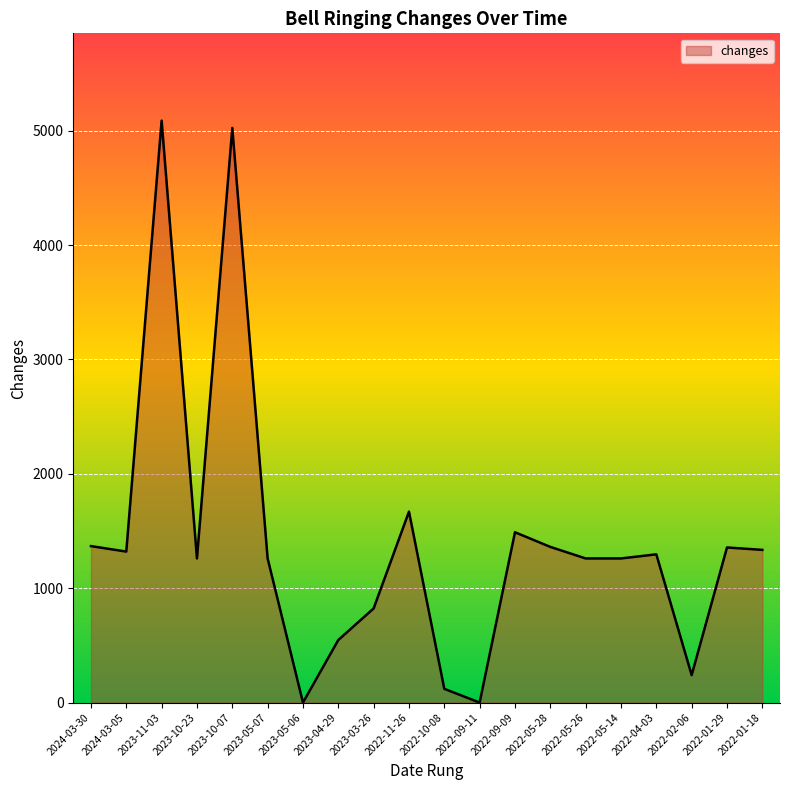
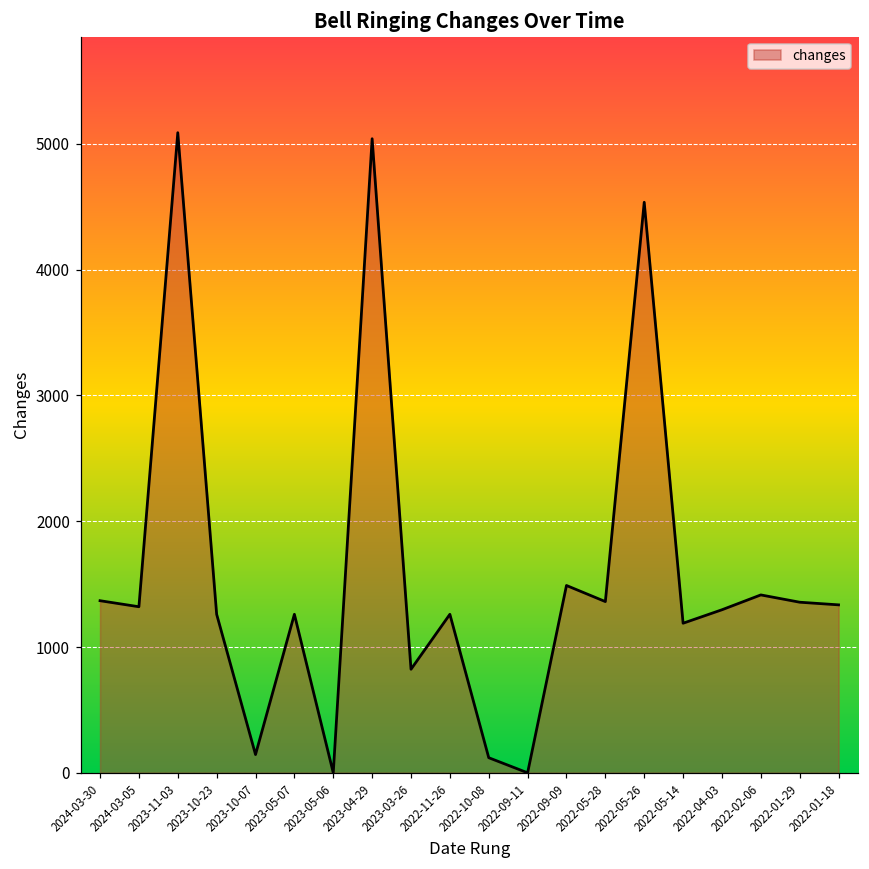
2023-10-07: 5020 -> 150
2023-04-29: 550 -> 5040
2022-11-26: 1670 -> 1260
2022-05-26: 1260 -> 4540
2022-05-14: 1260 -> 1190
2022-02-06: 240 -> 1410
